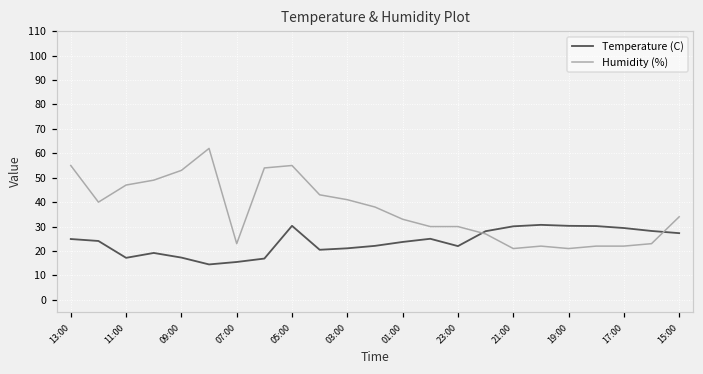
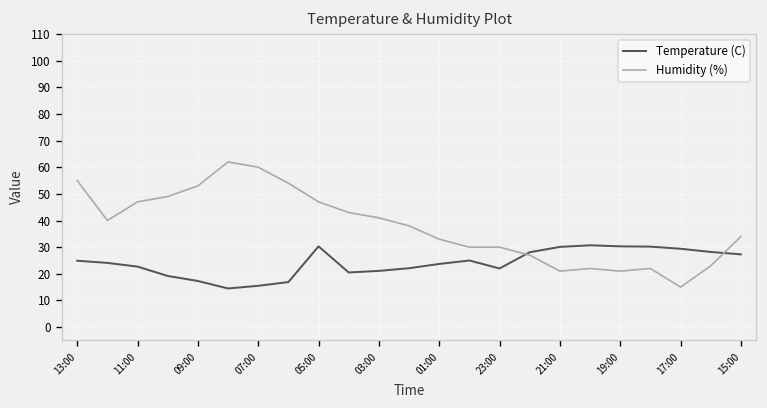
Temperature (C), 11:00: 17 -> 23
Humidity (%), 07:00: 23 -> 60
Humidity (%), 05:00: 55 -> 47
Humidity (%), 17:00: 22 -> 15
